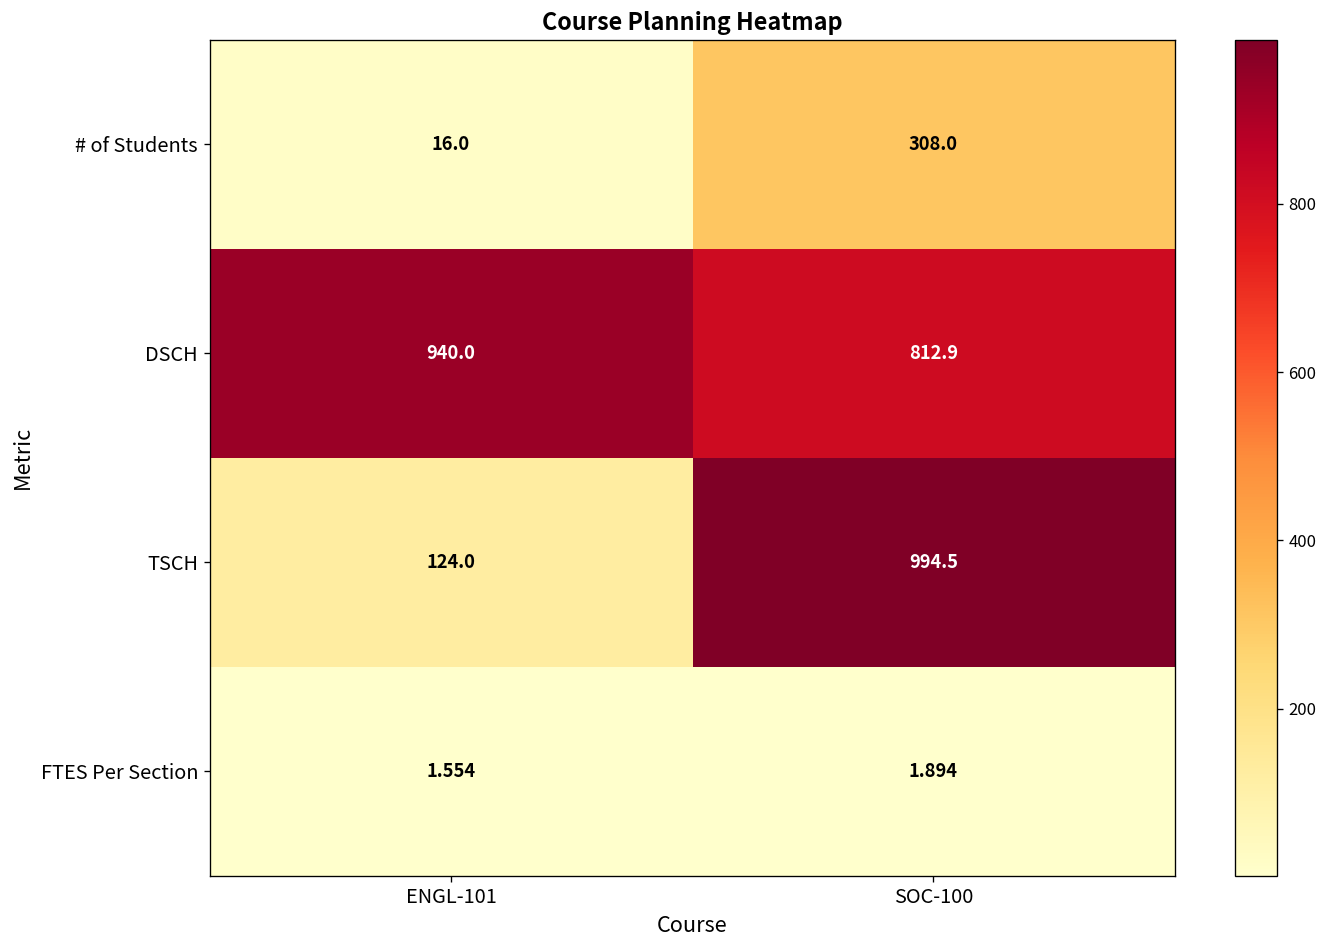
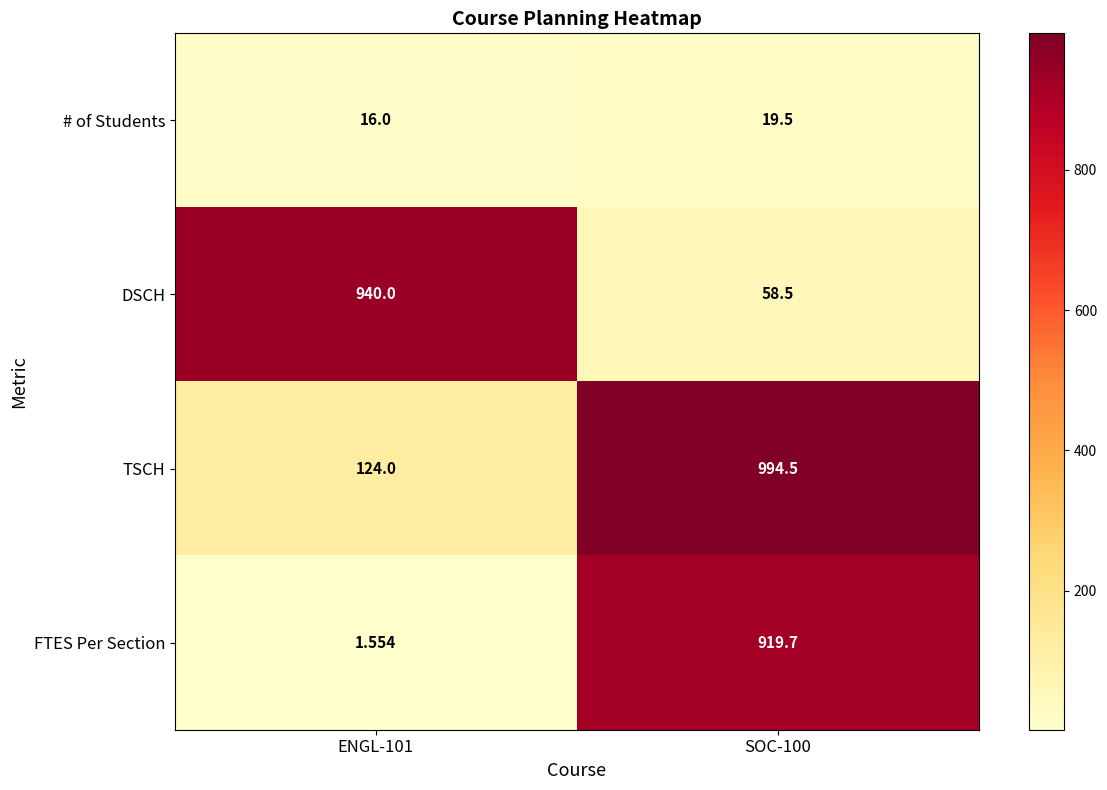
# of Students, SOC-100: 308.0 -> 19.5
DSCH, SOC-100: 812.9 -> 58.5
FTES Per Section, SOC-100: 1.894 -> 919.7
